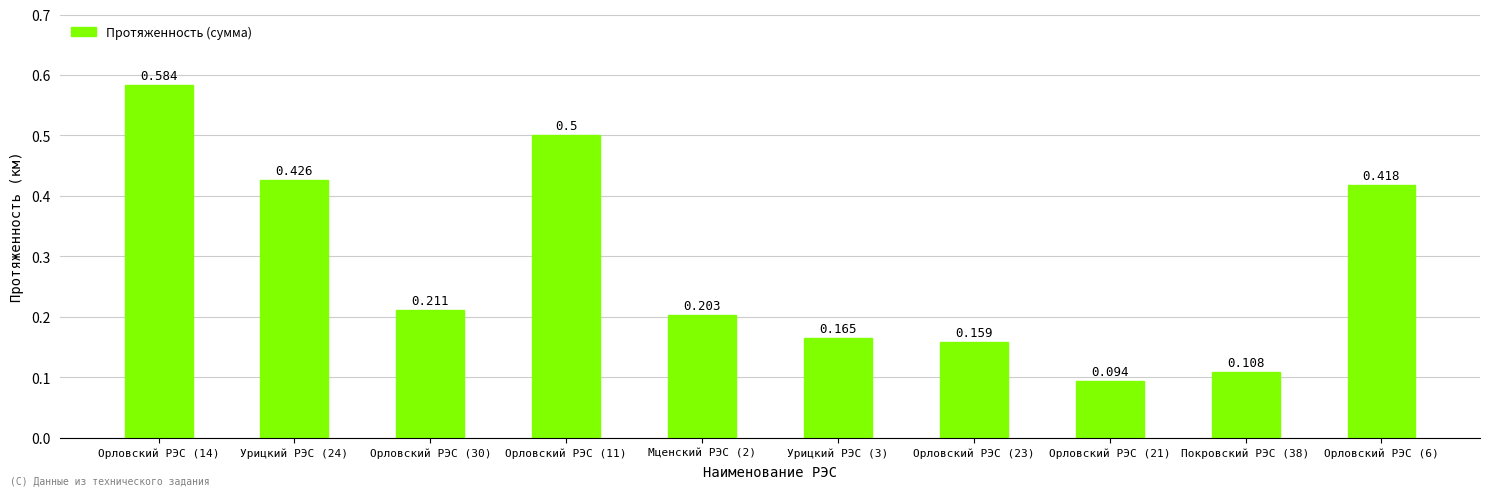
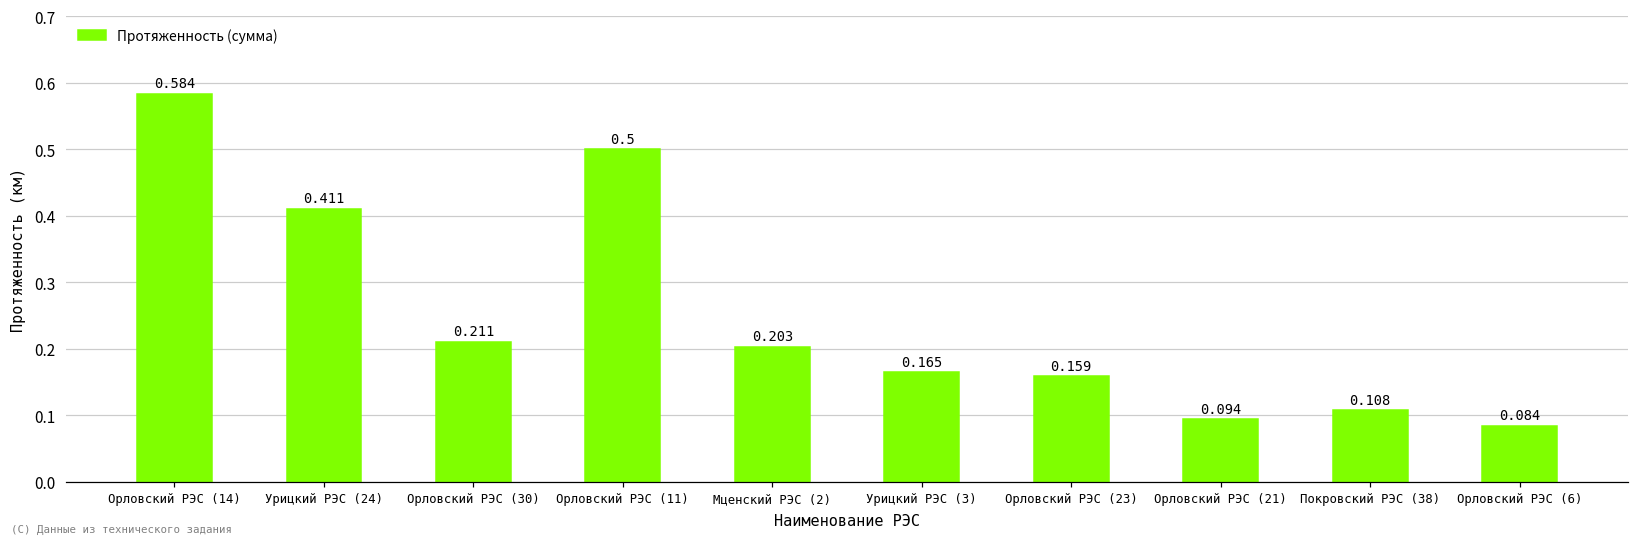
Урицкий РЭС (24): 0.426 -> 0.411
Орловский РЭС (6): 0.418 -> 0.084
